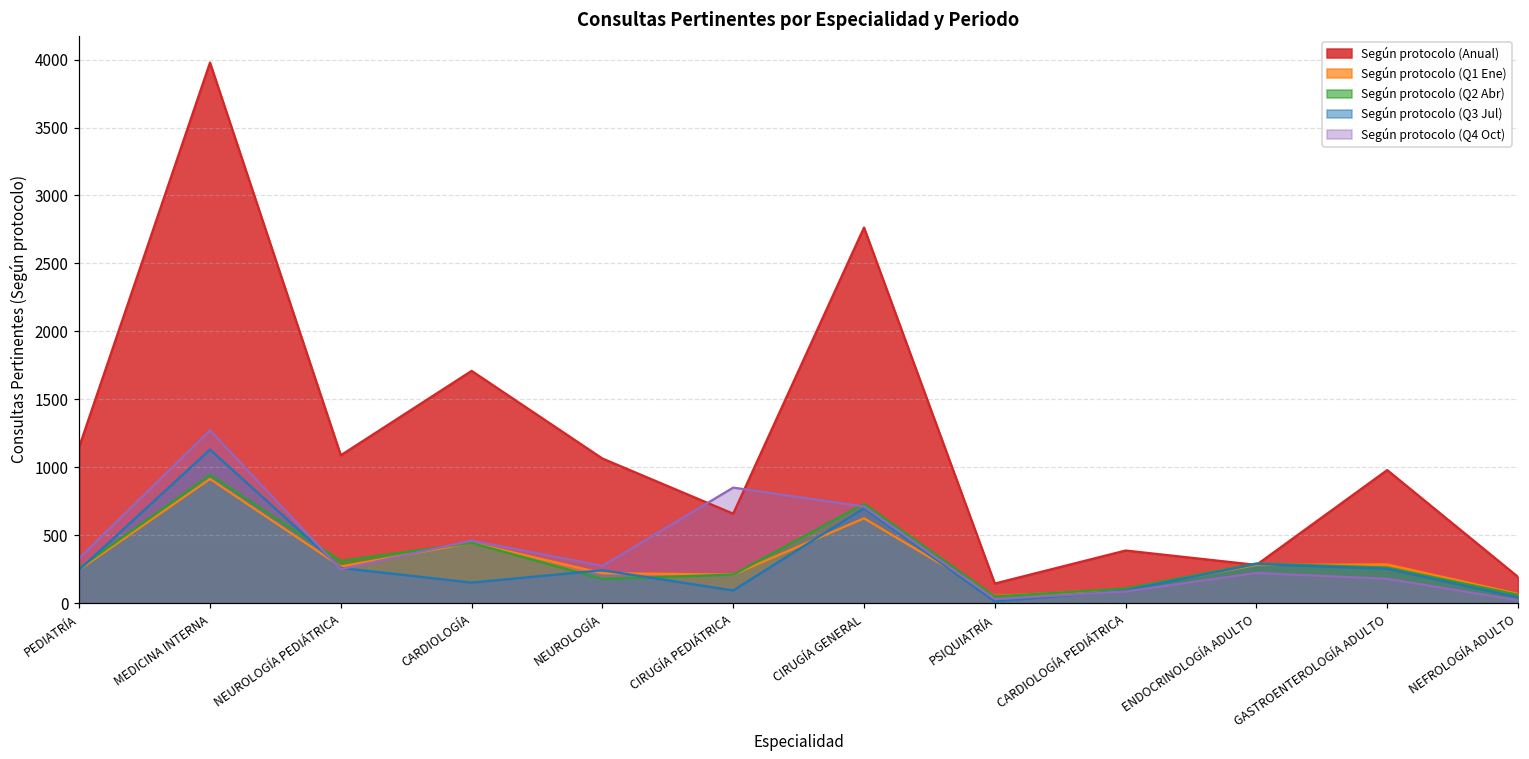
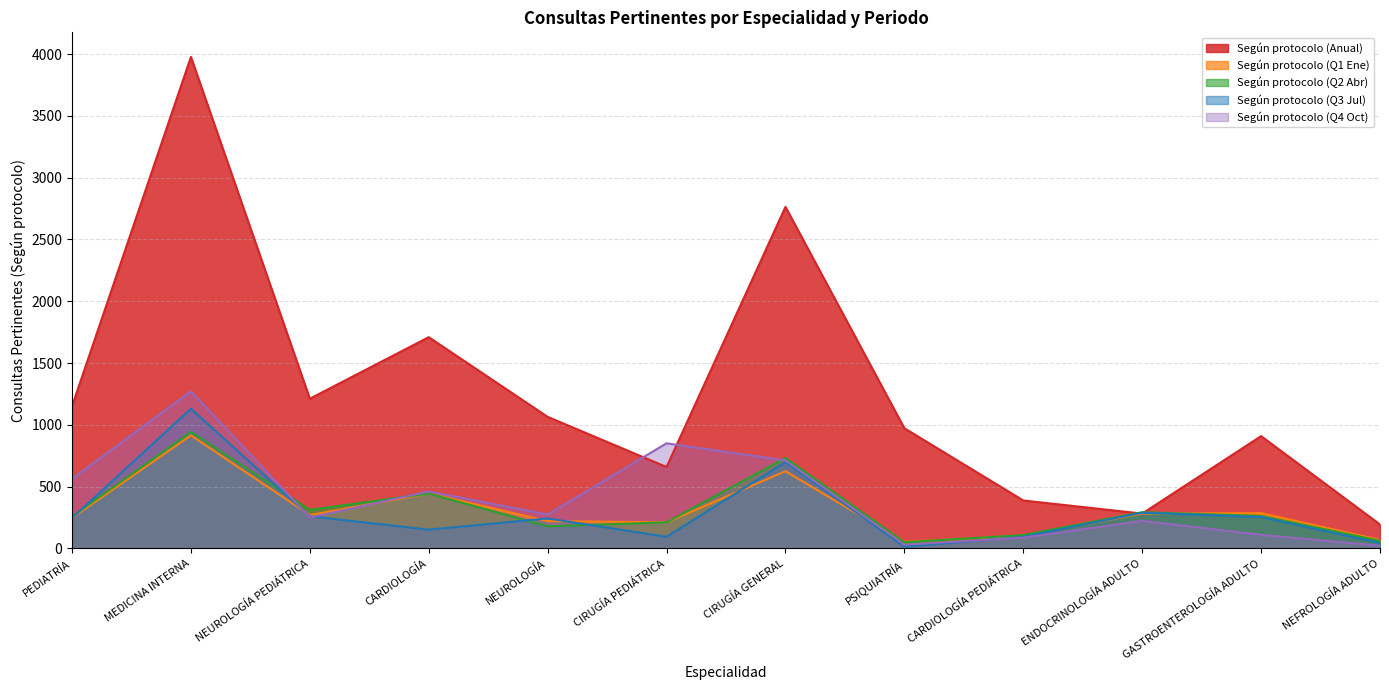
Según protocolo (Q4 Oct), PEDIATRÍA: 330 -> 560
Según protocolo (Anual), NEUROLOGÍA PEDIÁTRICA: 1090 -> 1210
Según protocolo (Anual), PSIQUIATRÍA: 140 -> 970
Según protocolo (Anual), GASTROENTEROLOGÍA ADULTO: 980 -> 910
Según protocolo (Q4 Oct), GASTROENTEROLOGÍA ADULTO: 180 -> 110
